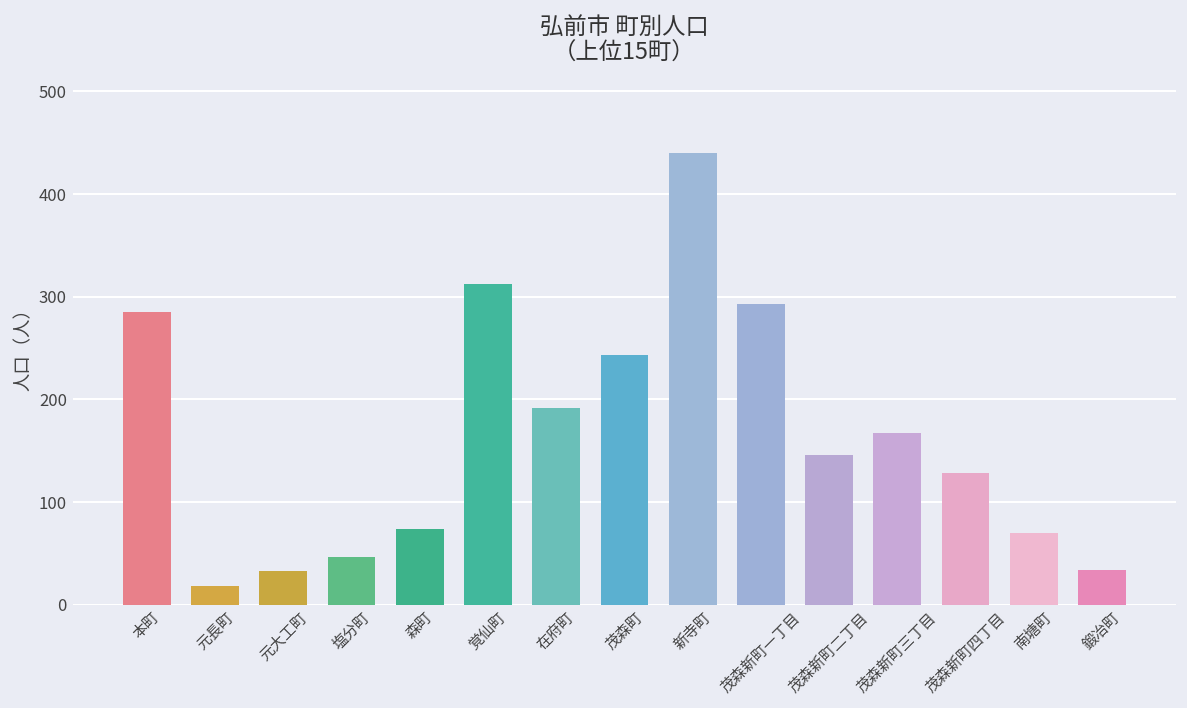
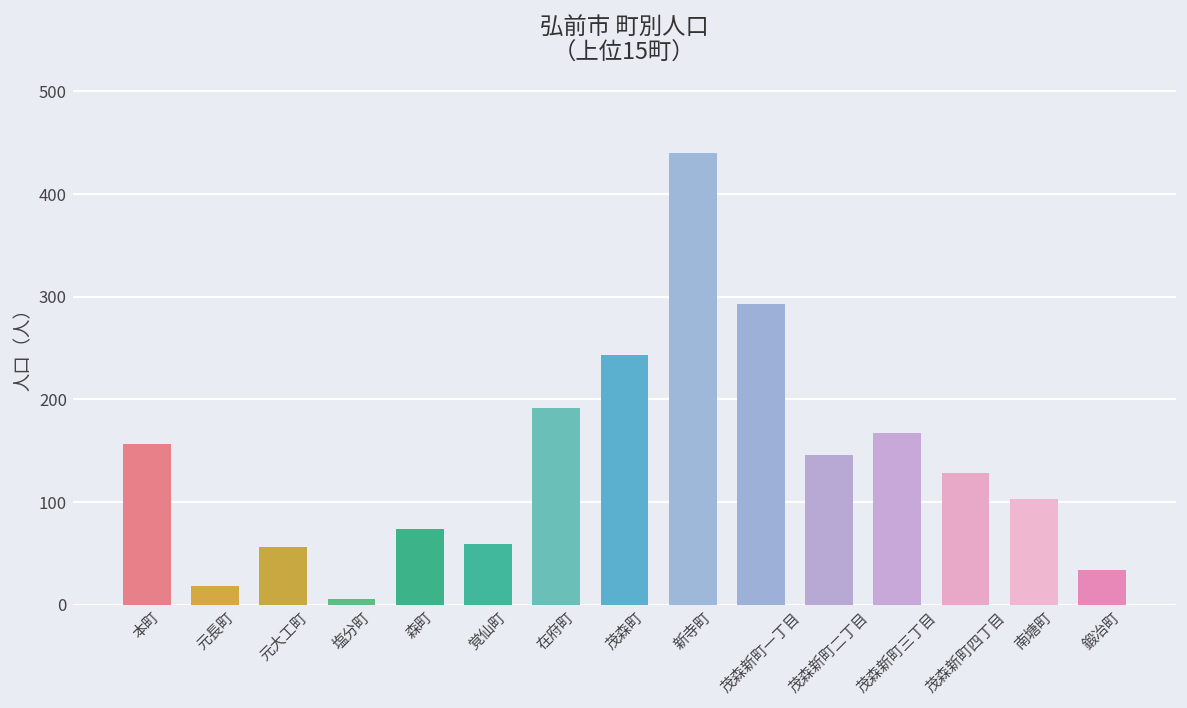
本町: 290 -> 160
元大工町: 30 -> 60
塩分町: 50 -> 10
覚仙町: 310 -> 60
南塘町: 70 -> 100
